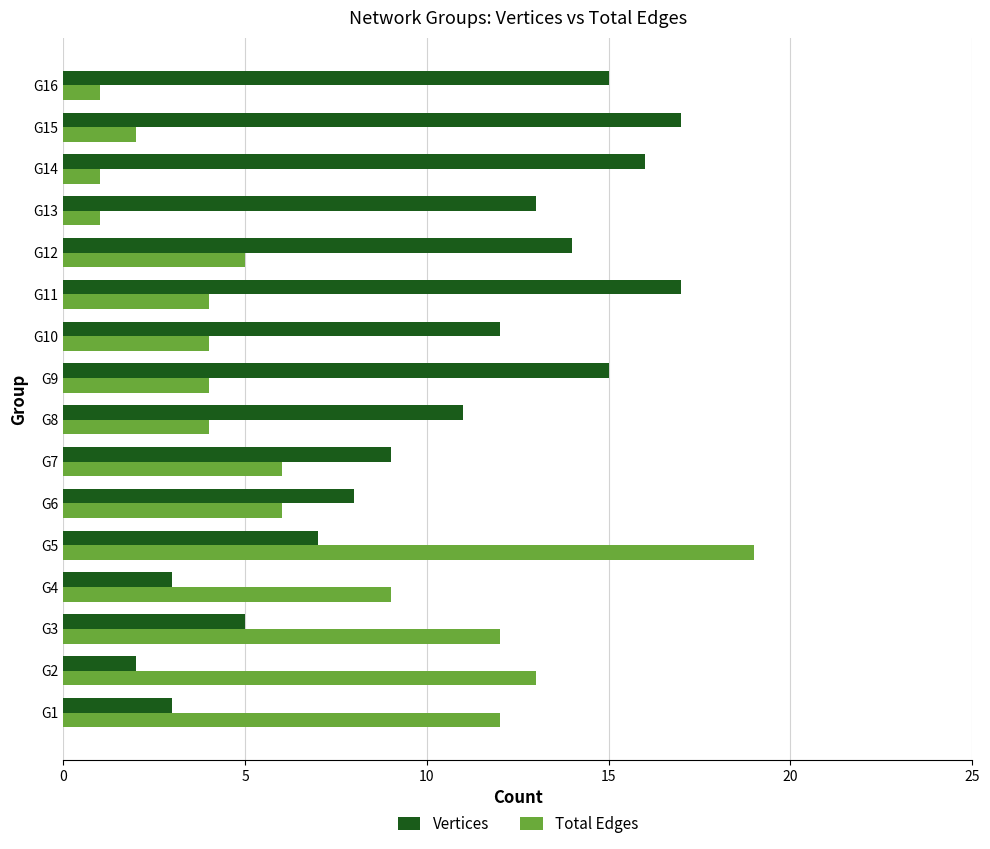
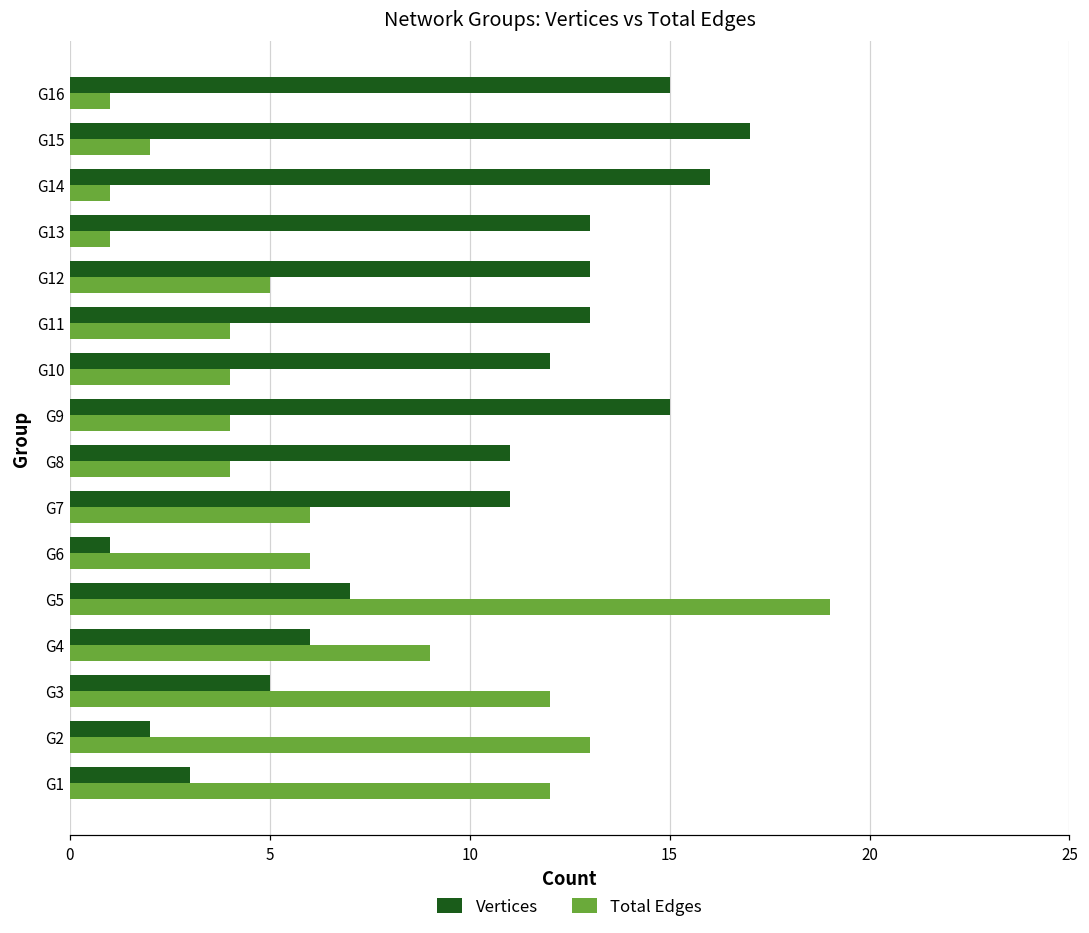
Vertices, G12: 14 -> 13
Vertices, G11: 17 -> 13
Vertices, G7: 9 -> 11
Vertices, G6: 8 -> 1
Vertices, G4: 3 -> 6
